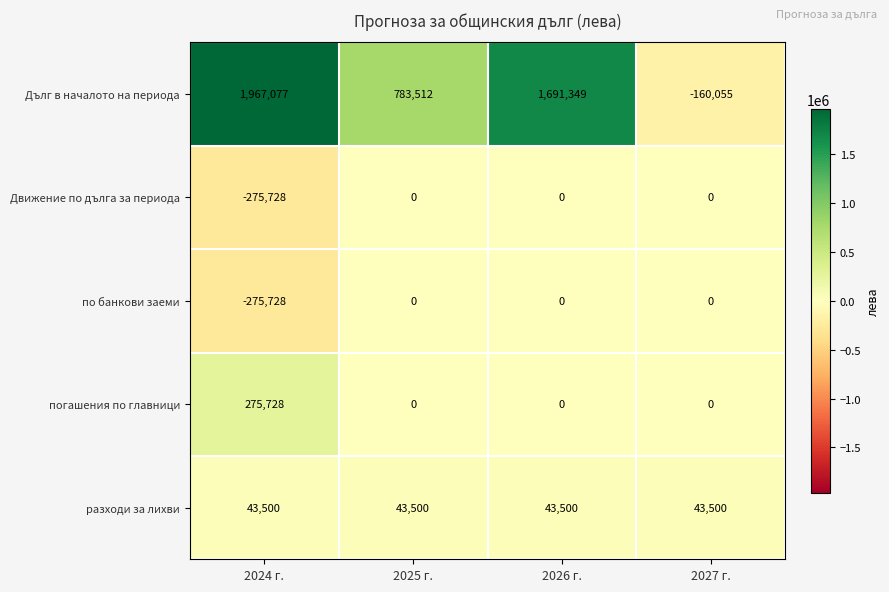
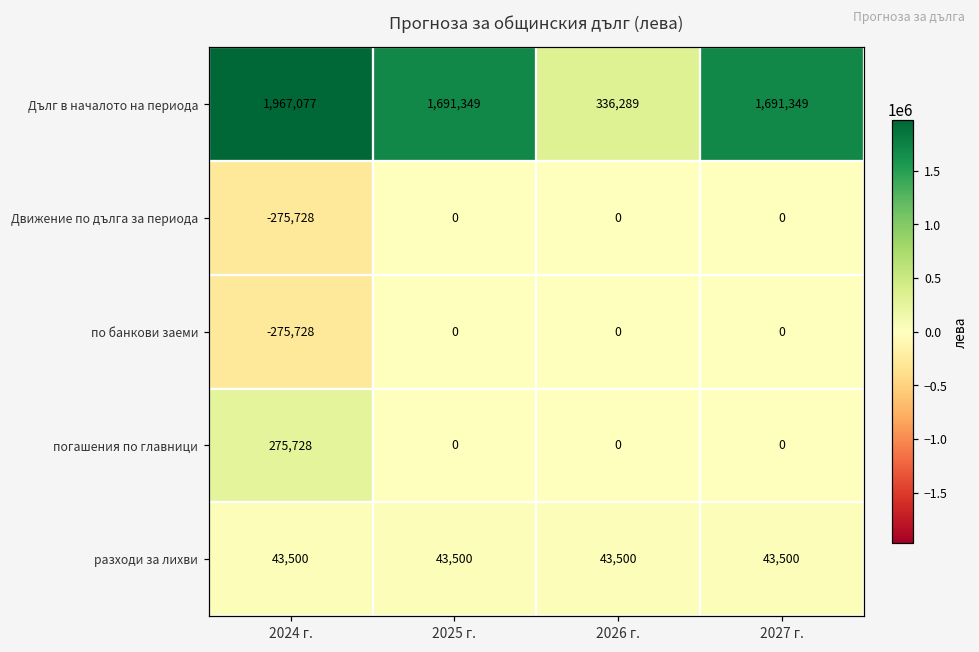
Дълг в началото на периода, 2025 г.: 783,512 -> 1,691,349
Дълг в началото на периода, 2026 г.: 1,691,349 -> 336,289
Дълг в началото на периода, 2027 г.: -160,055 -> 1,691,349
